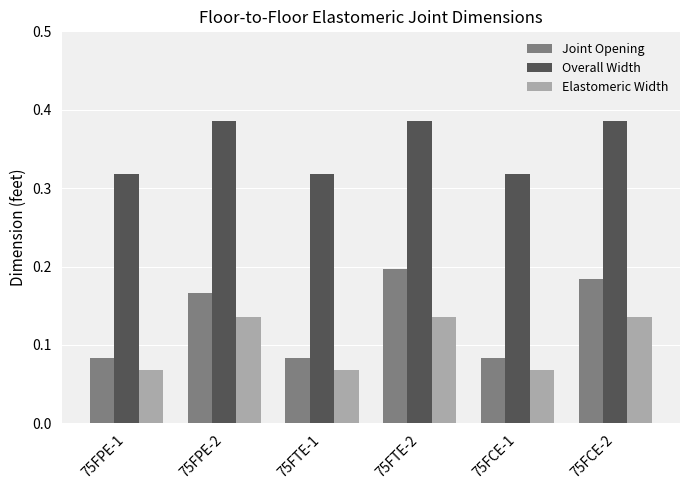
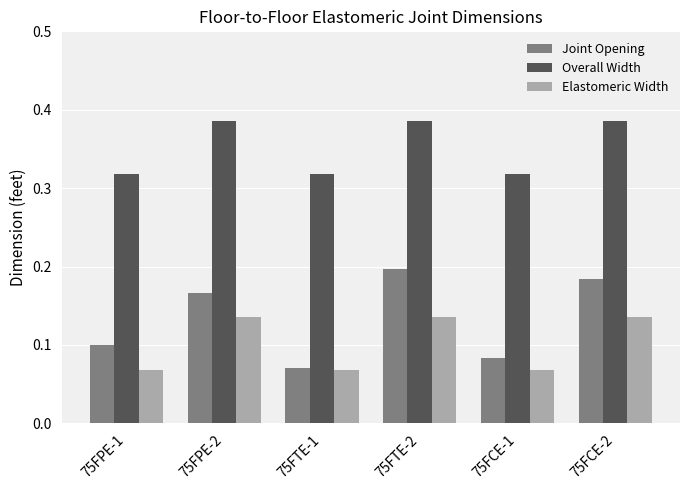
Joint Opening, 75FPE-1: 0.08 -> 0.10
Joint Opening, 75FTE-1: 0.08 -> 0.07
